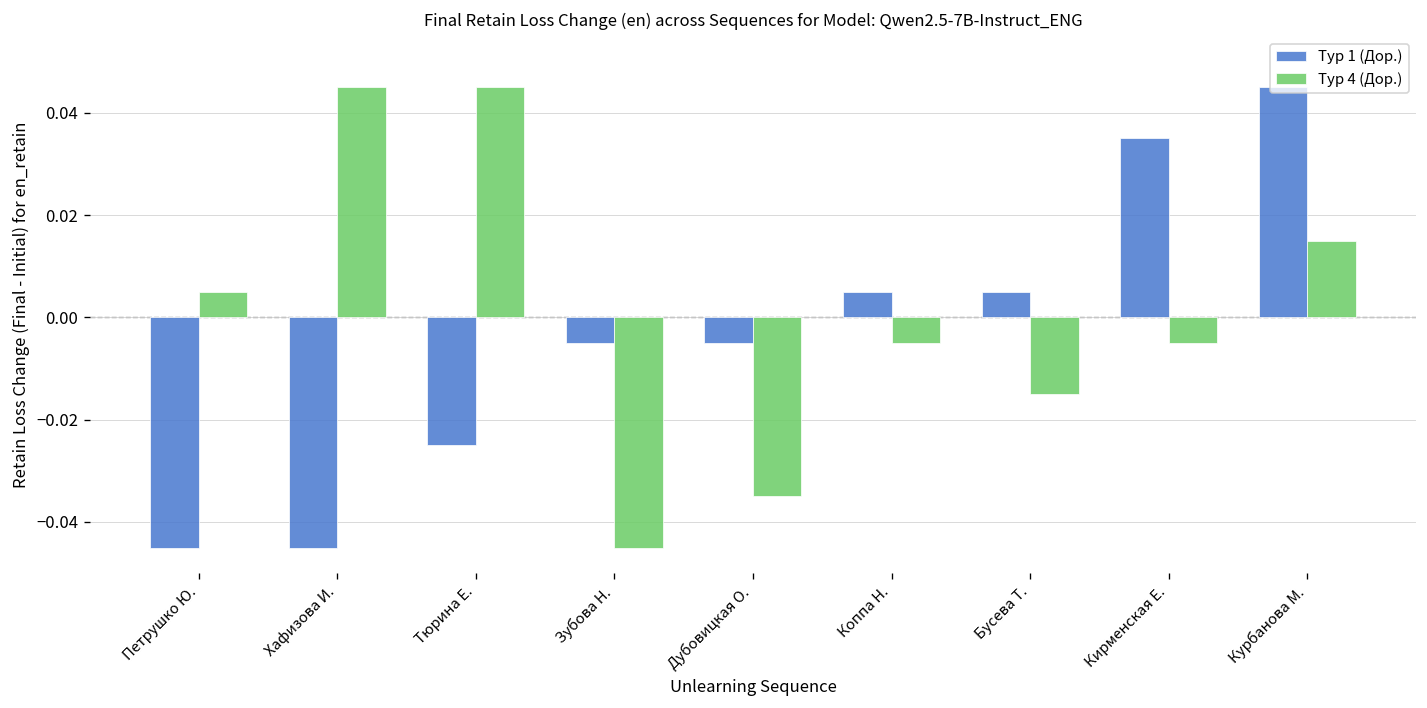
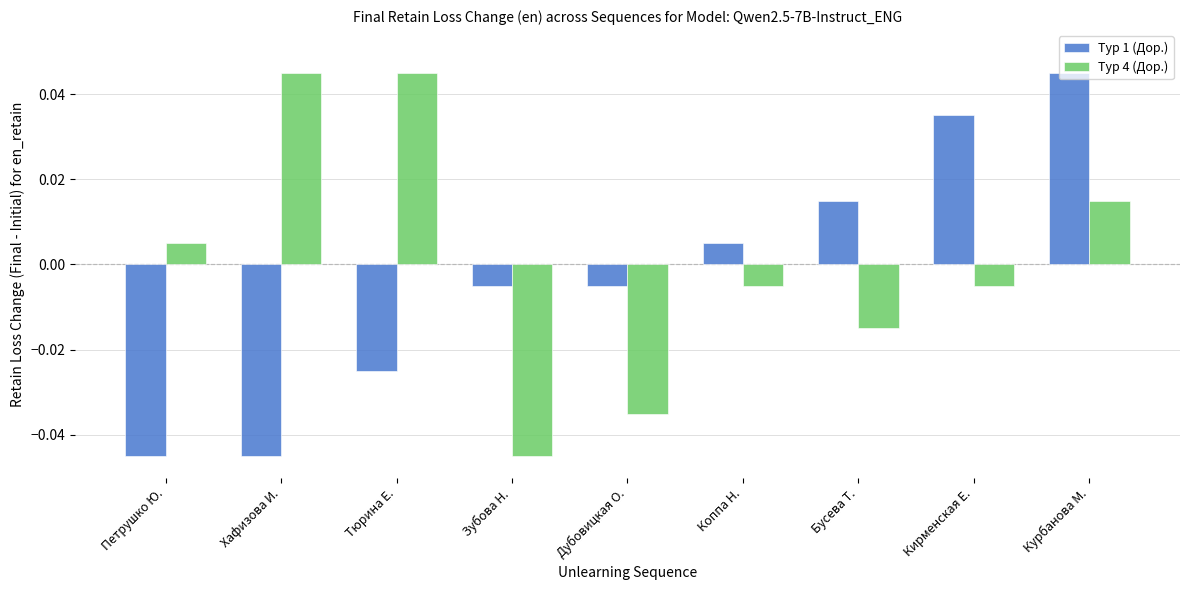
Тур 1 (Дор.), Бусева Т.: 0.005 -> 0.015
